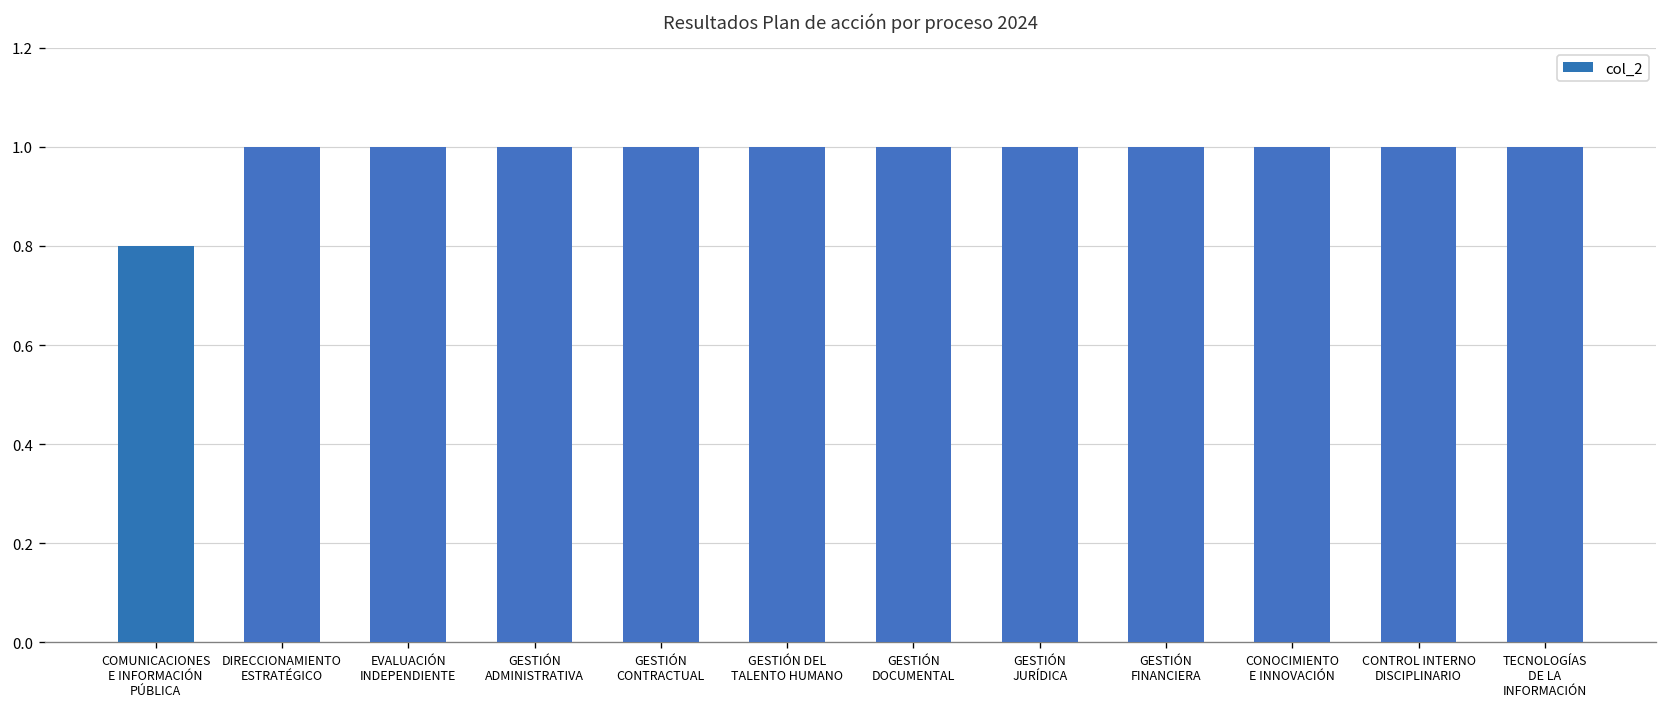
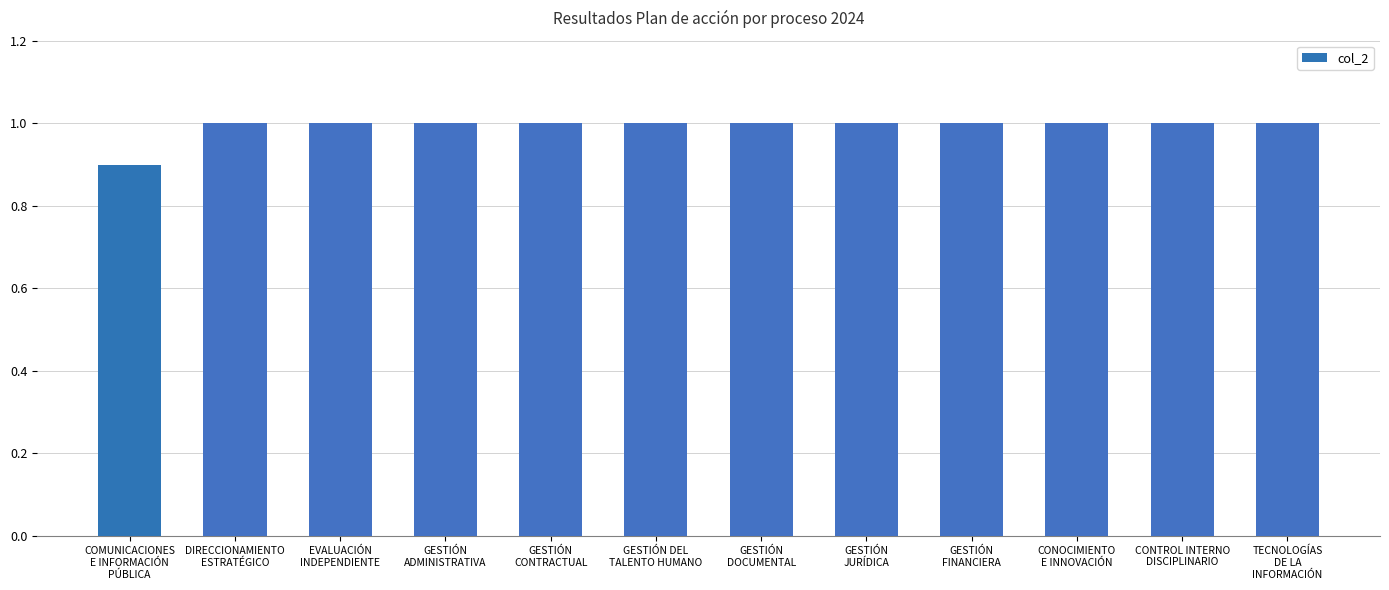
COMUNICACIONES E INFORMACIÓN PÚBLICA: 0.8 -> 0.9
